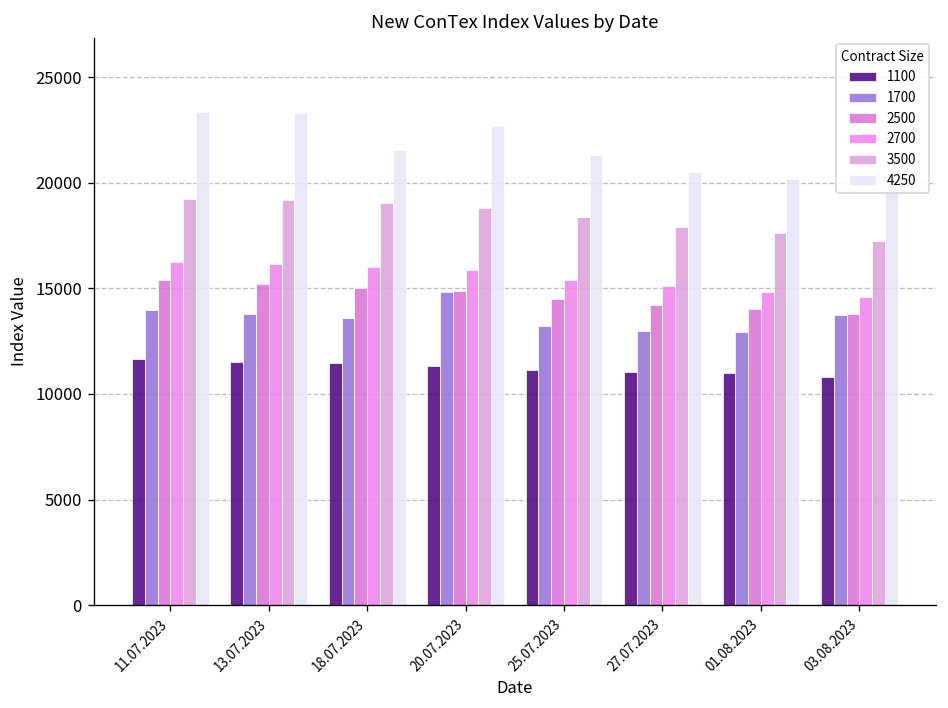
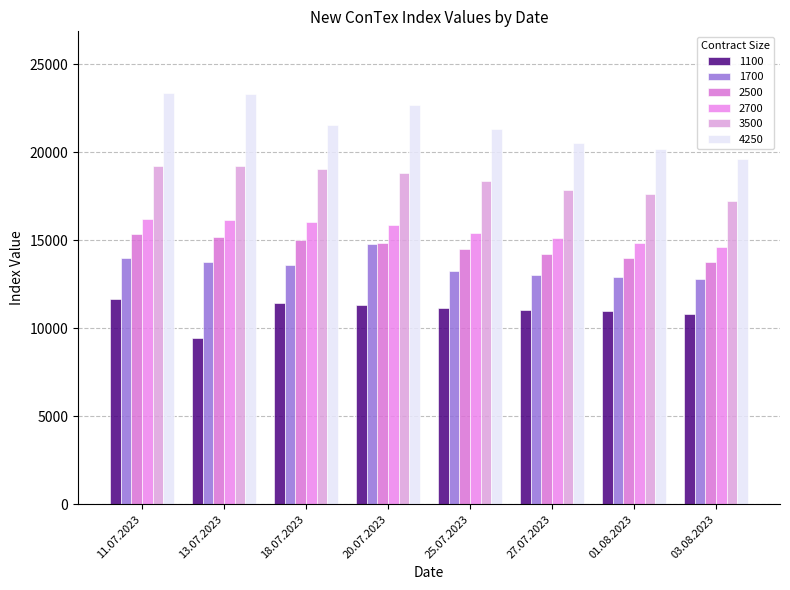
1100, 13.07.2023: 11500 -> 9500
1700, 03.08.2023: 13700 -> 12800
